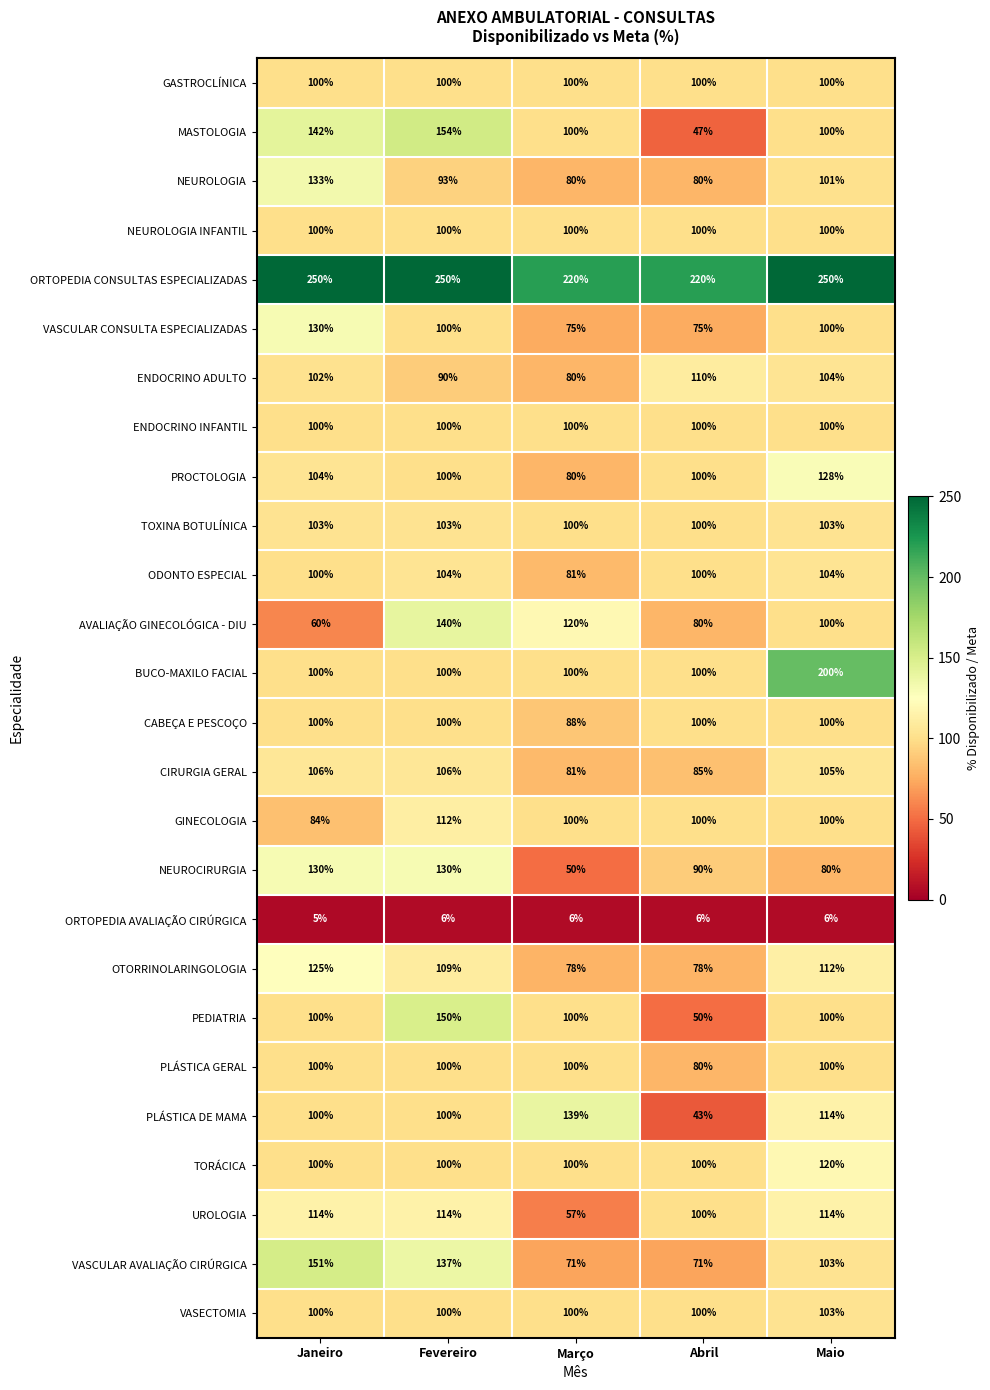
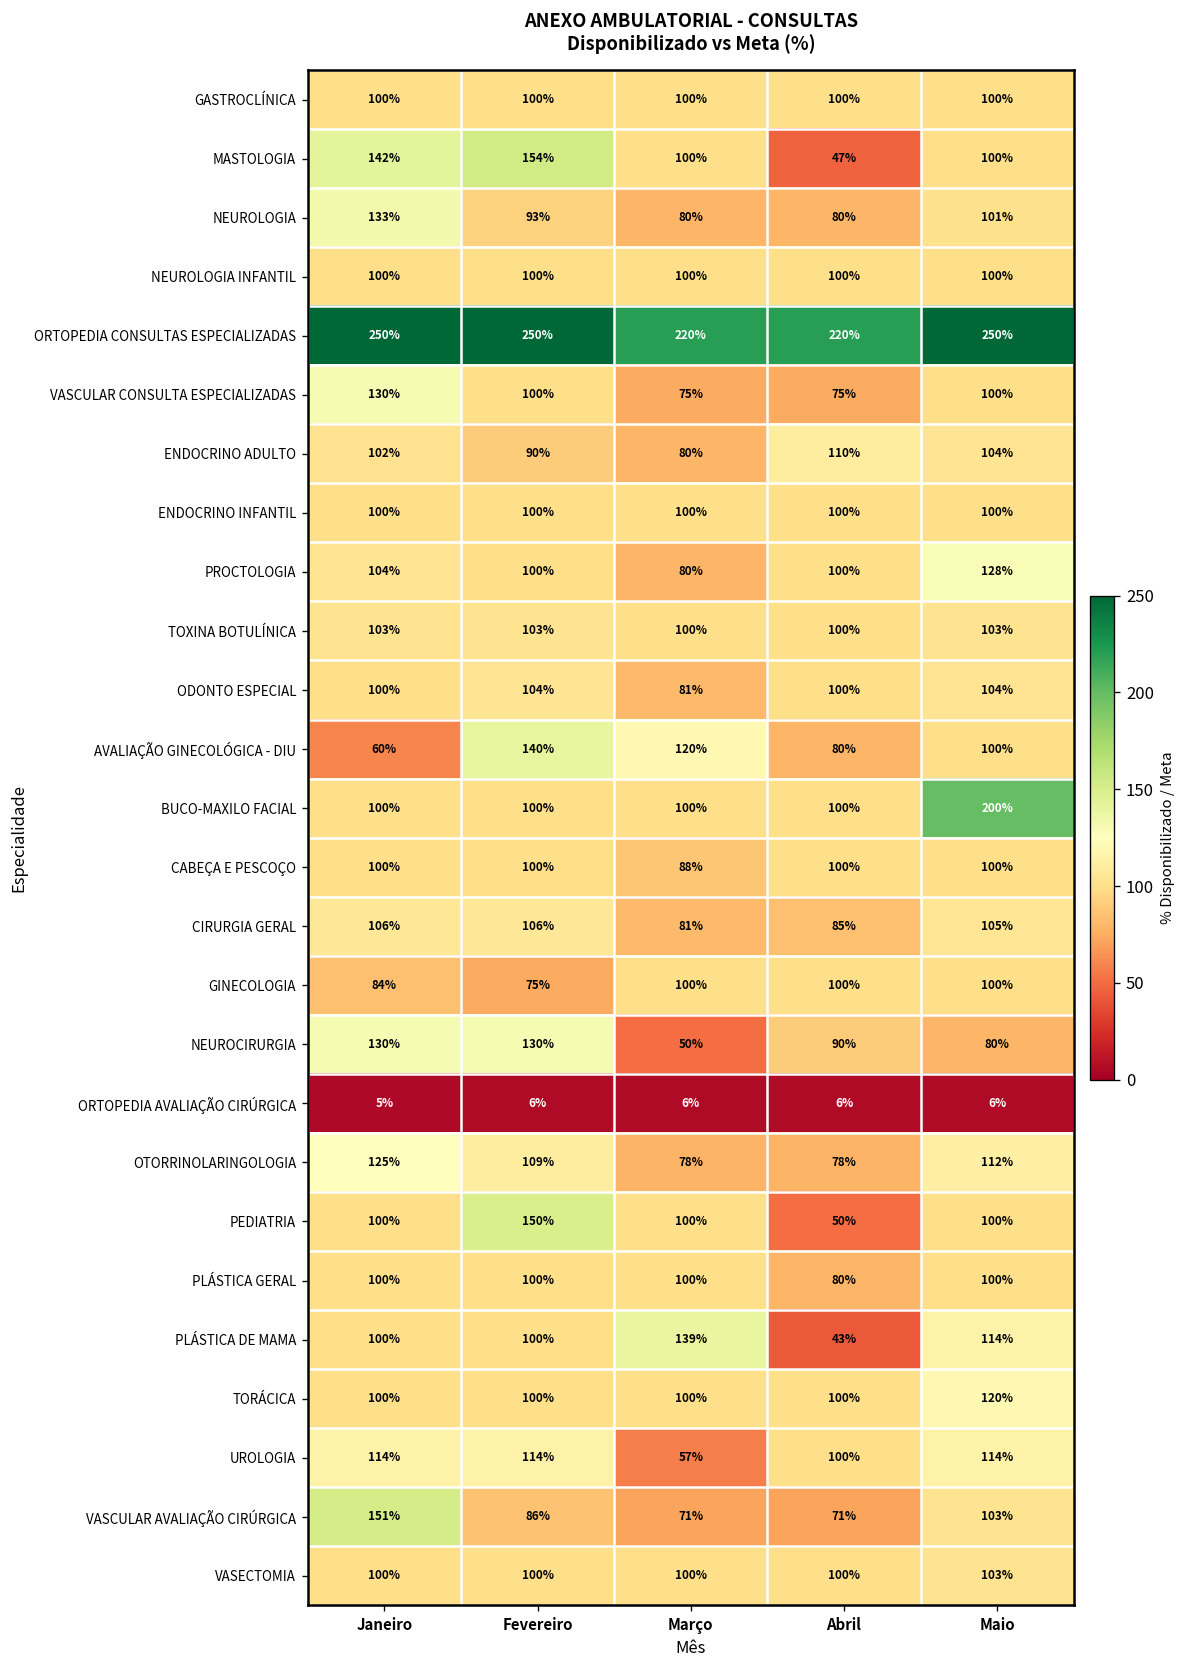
GINECOLOGIA, Fevereiro: 112% -> 75%
VASCULAR AVALIAÇÃO CIRÚRGICA, Fevereiro: 137% -> 86%
